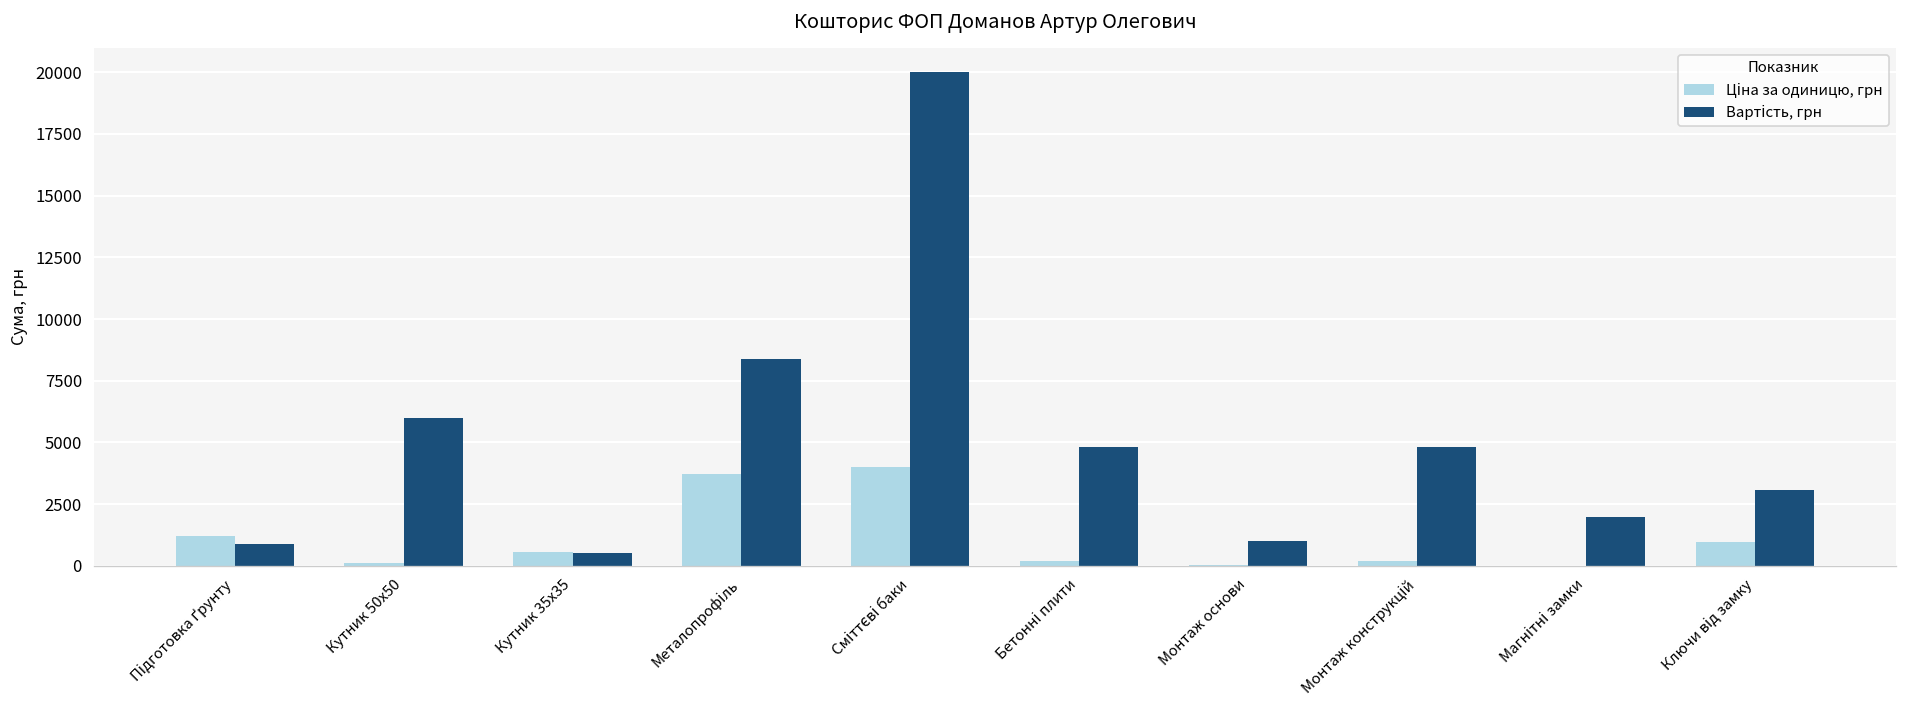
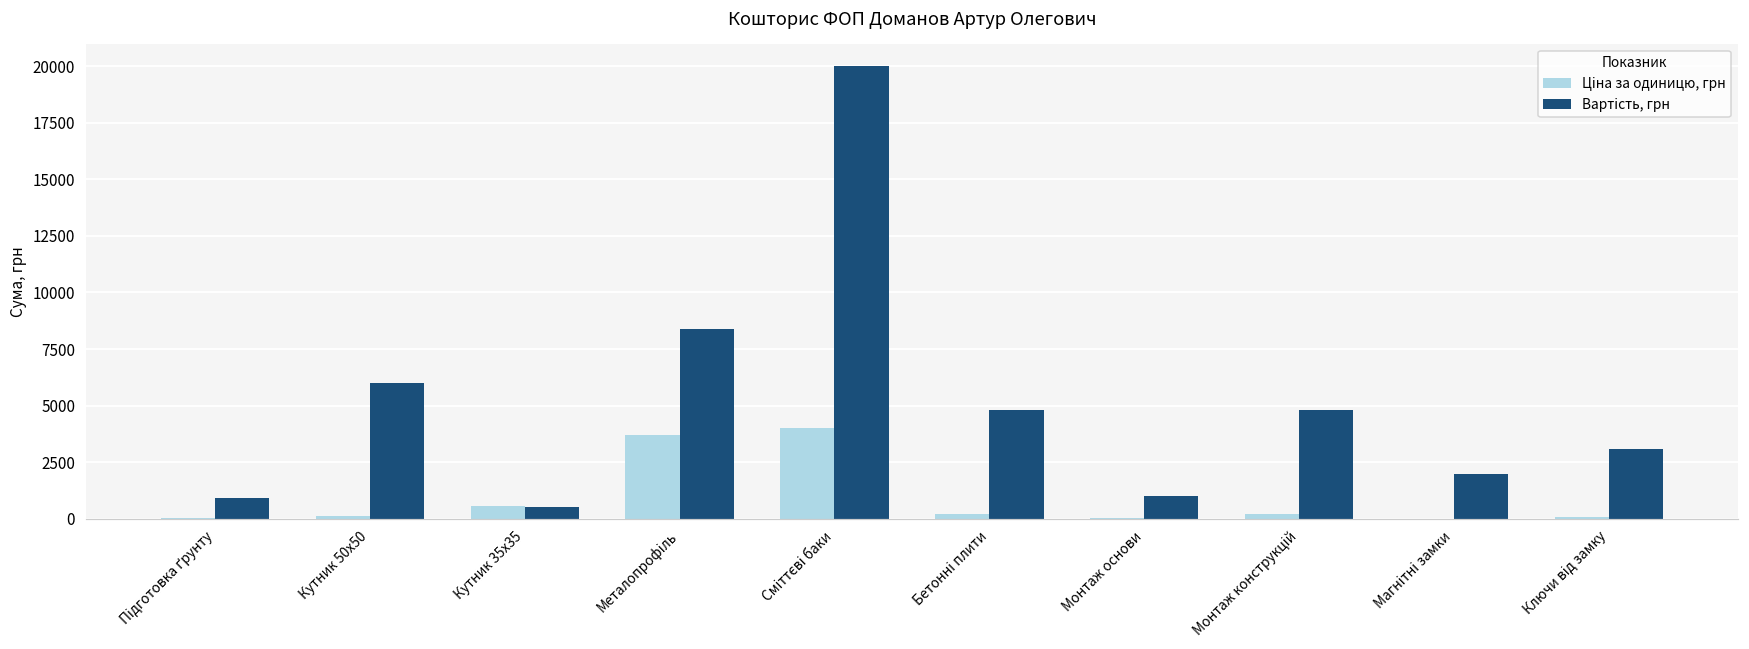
Ціна за одиницю, грн, Підготовка ґрунту: 1200 -> 0
Ціна за одиницю, грн, Ключи від замку: 1000 -> 100
